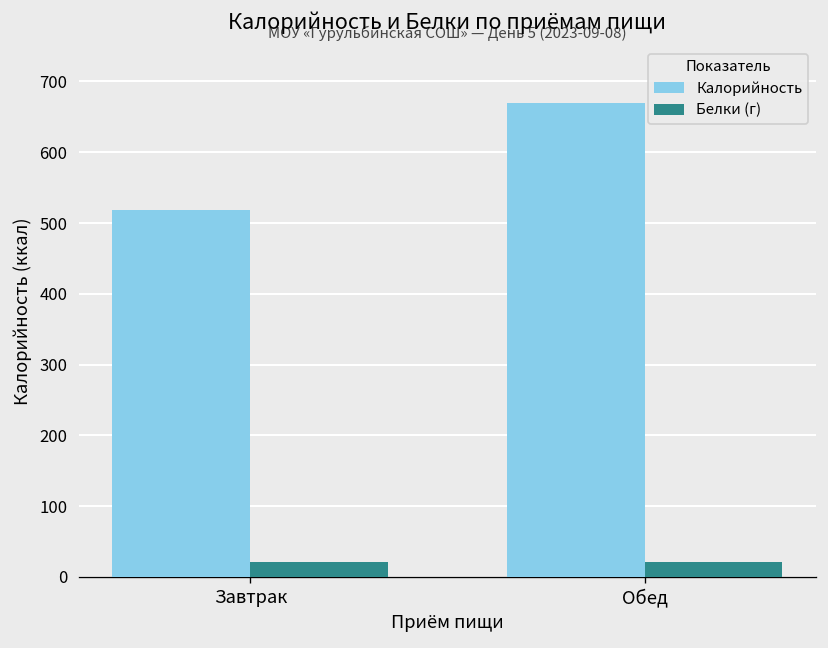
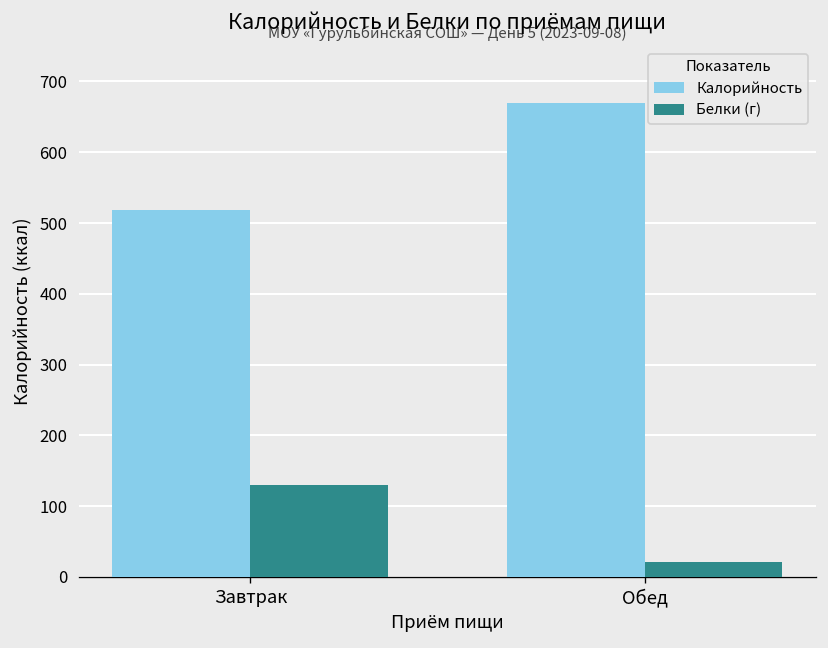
Белки (г), Завтрак: 20 -> 130
